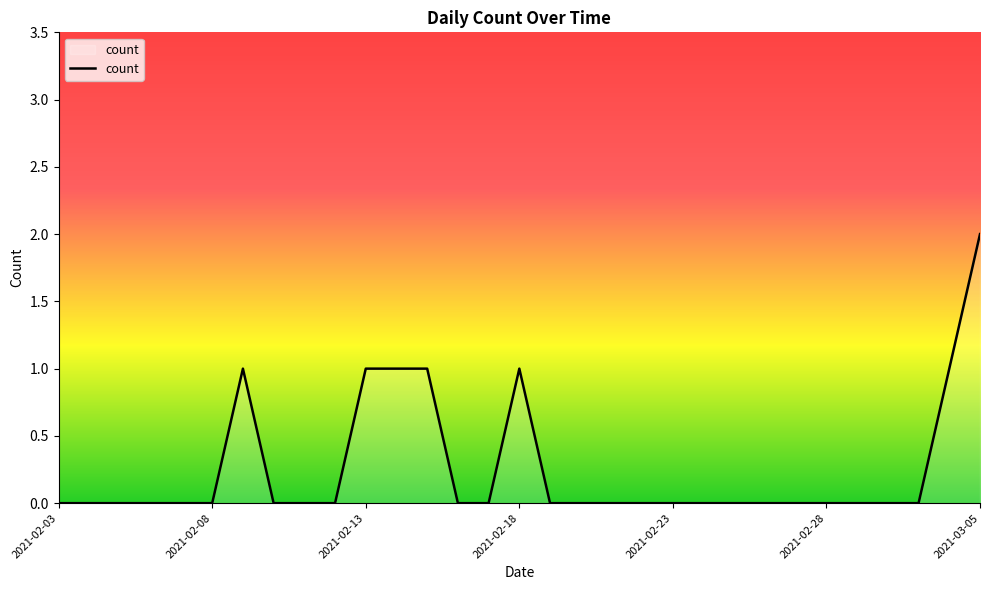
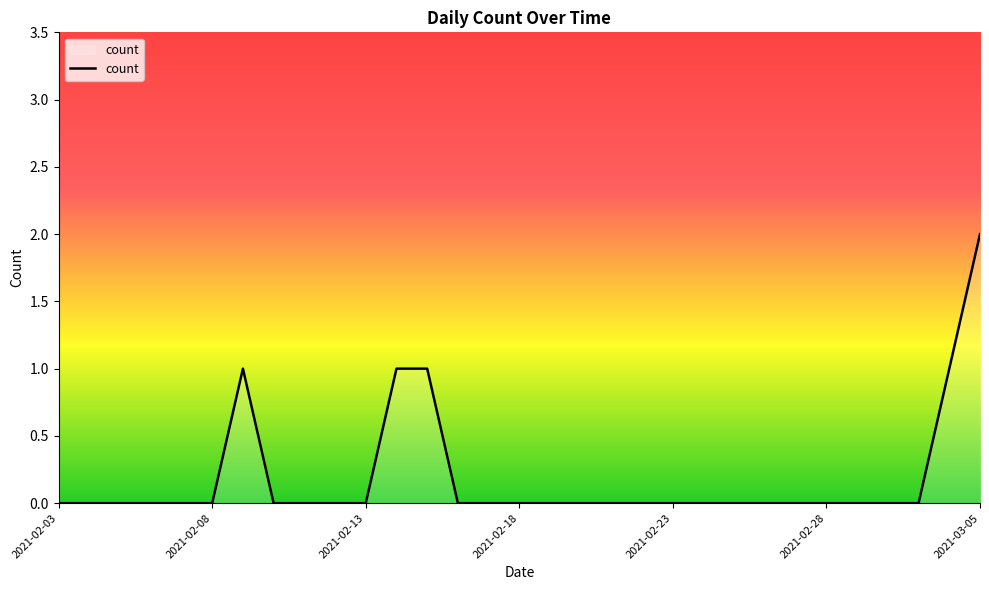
2021-02-13: 1 -> 0
2021-02-18: 1 -> 0
